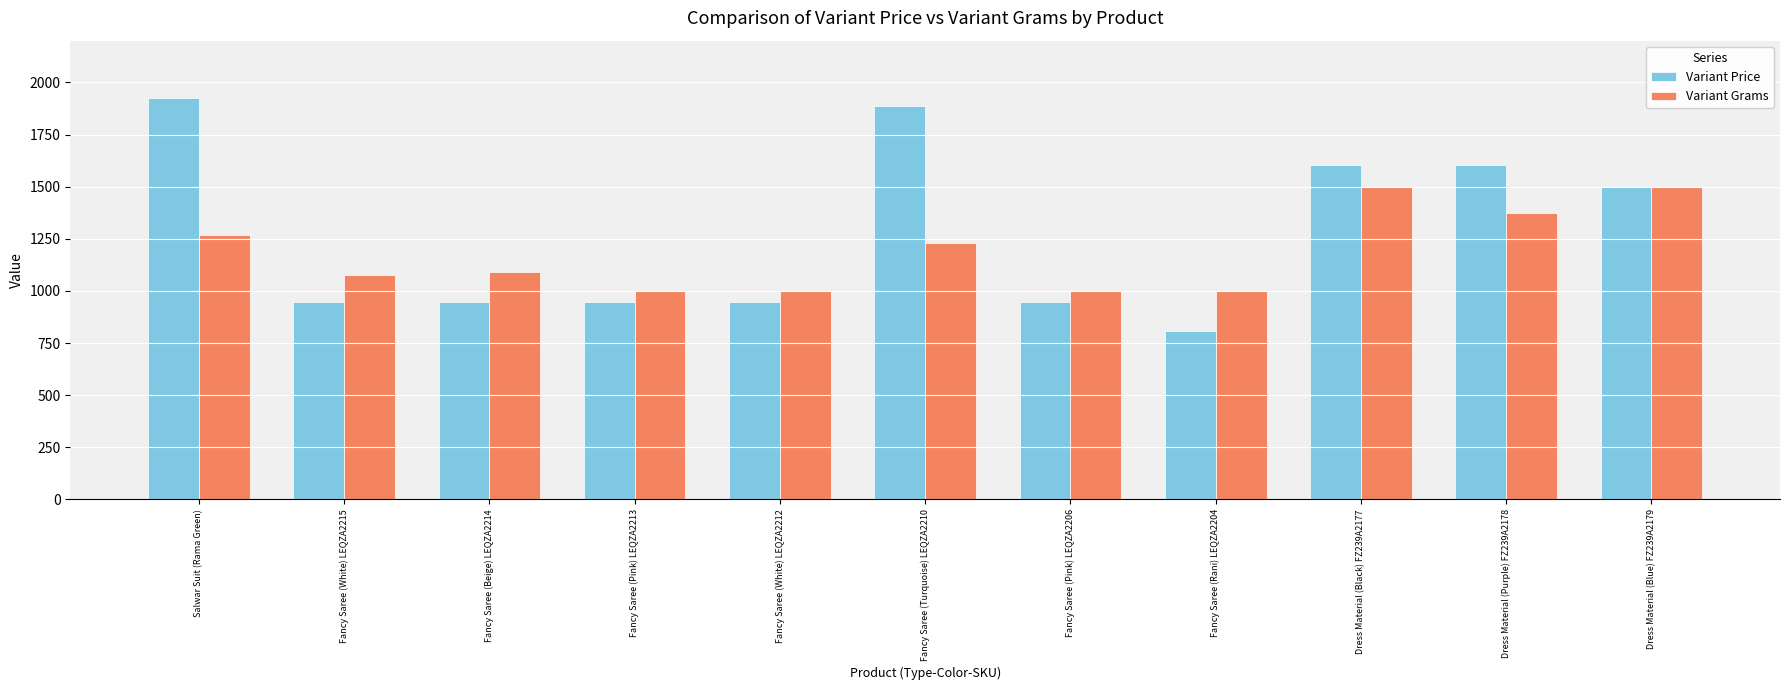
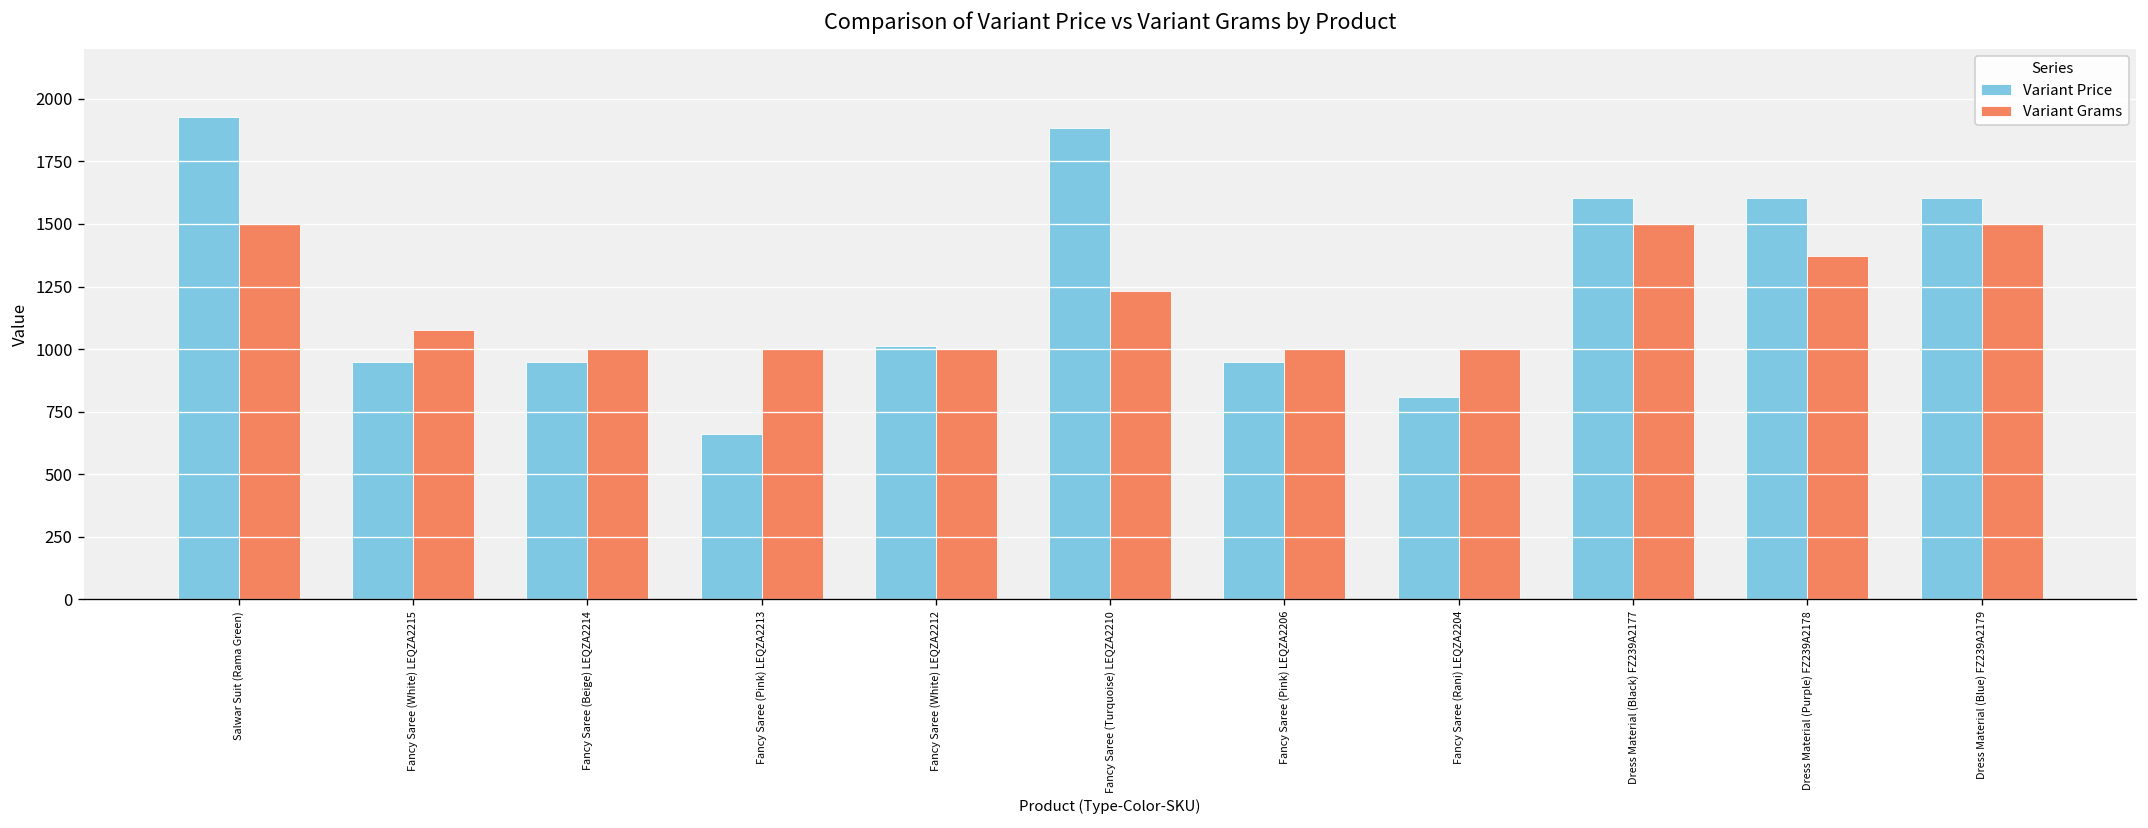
Variant Grams, Salwar Suit (Rama Green): 1270 -> 1500
Variant Grams, Fancy Saree (Beige) LEQZA2214: 1090 -> 1000
Variant Price, Fancy Saree (Pink) LEQZA2213: 950 -> 660
Variant Price, Fancy Saree (White) LEQZA2212: 950 -> 1010
Variant Price, Dress Material (Blue) FZ239A2179: 1510 -> 1610
